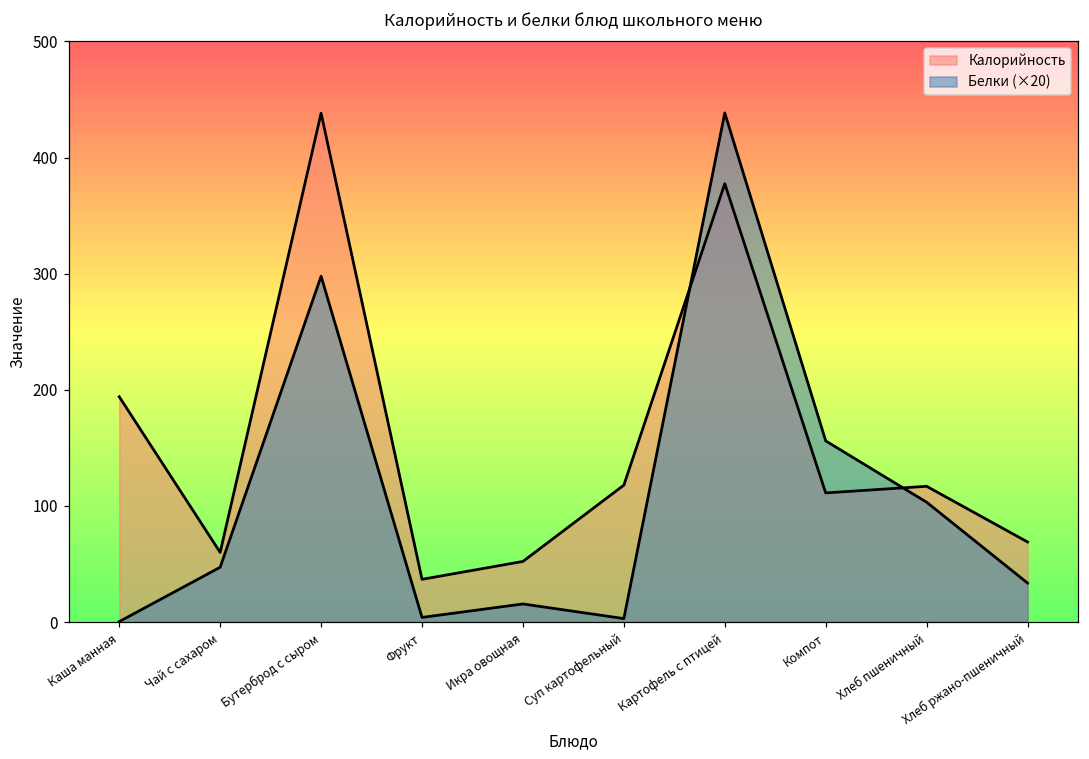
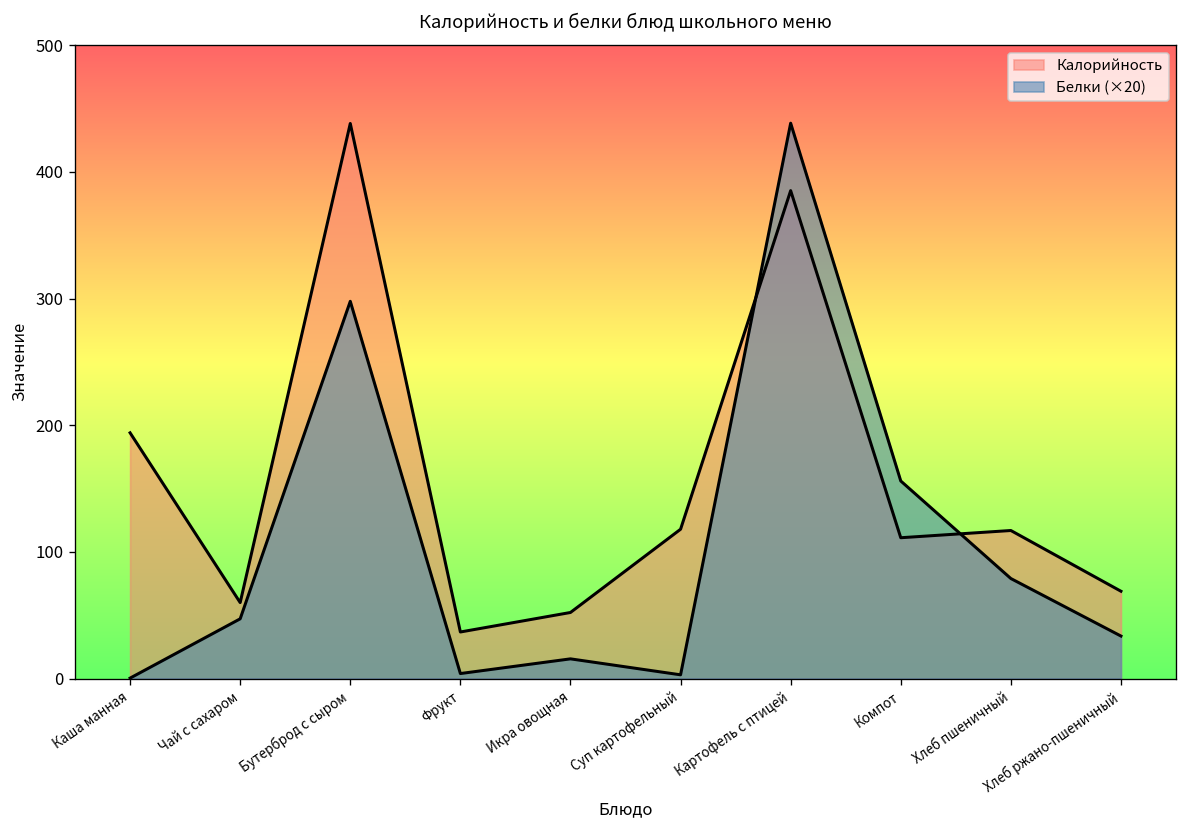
Калорийность, Картофель с птицей: 377 -> 385
Белки (×20), Хлеб пшеничный: 103 -> 79
